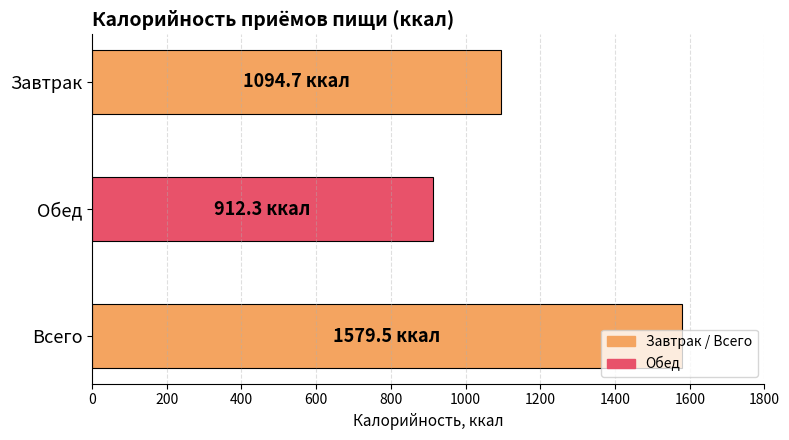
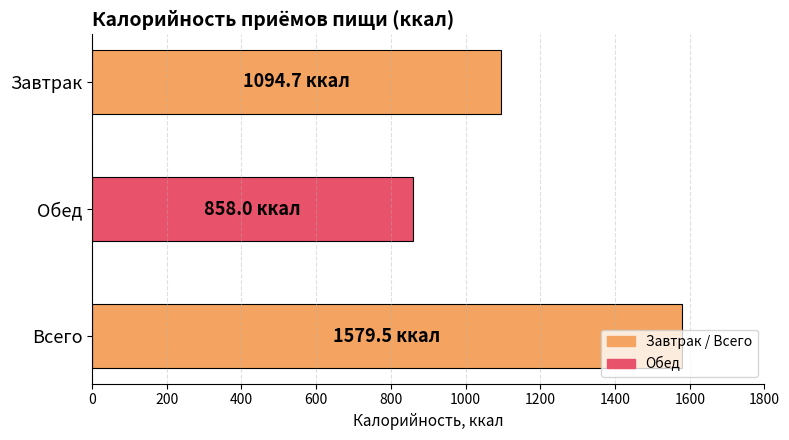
Обед: 912.3 -> 858.0
